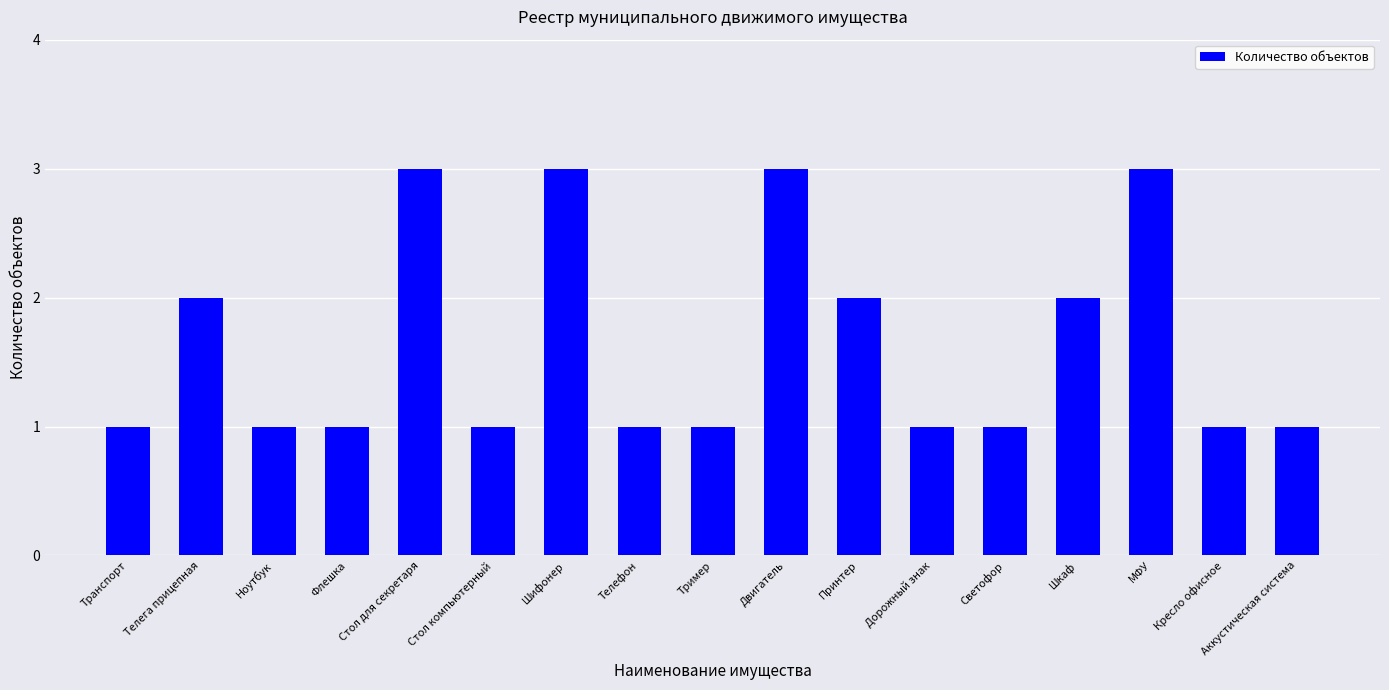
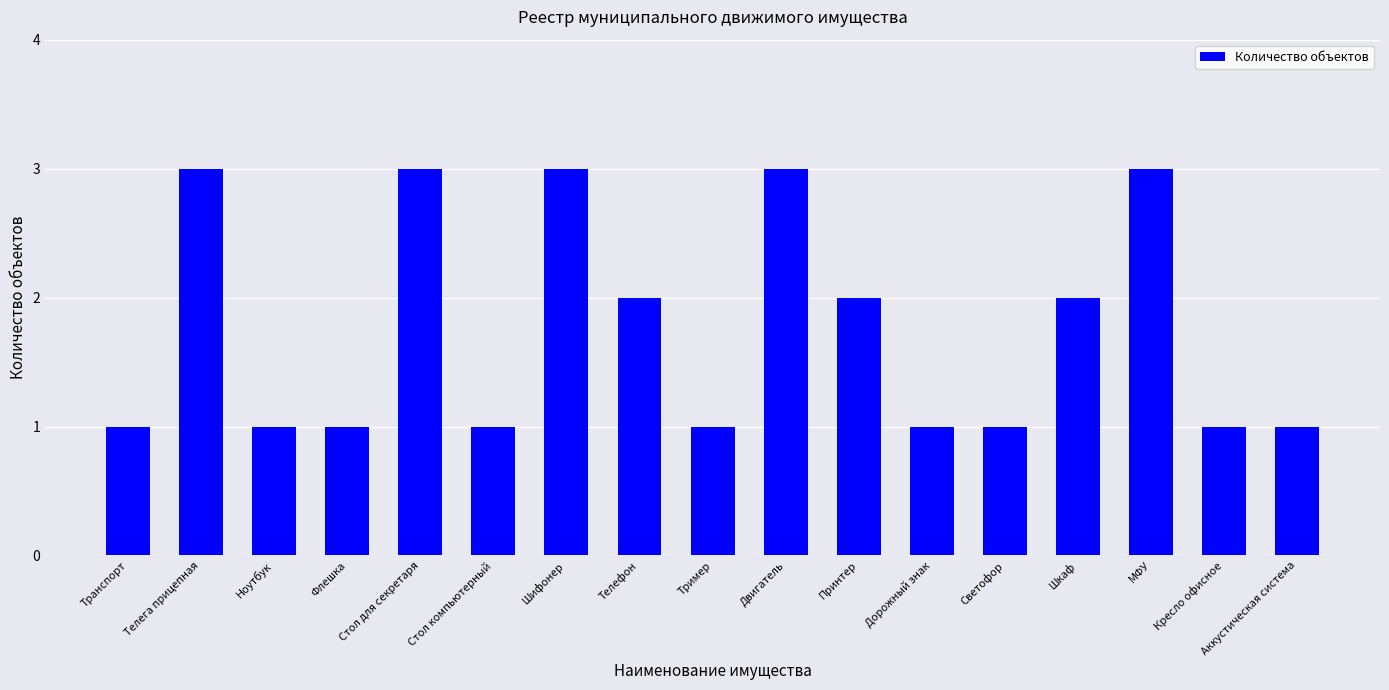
Телега прицепная: 2 -> 3
Телефон: 1 -> 2
